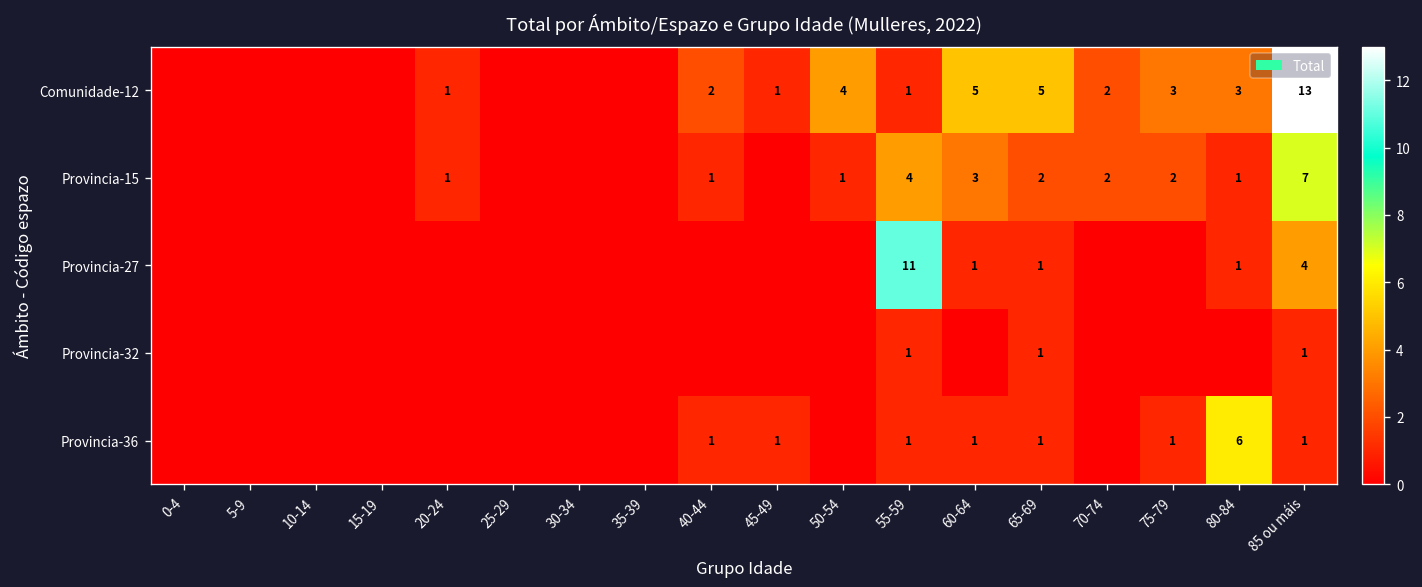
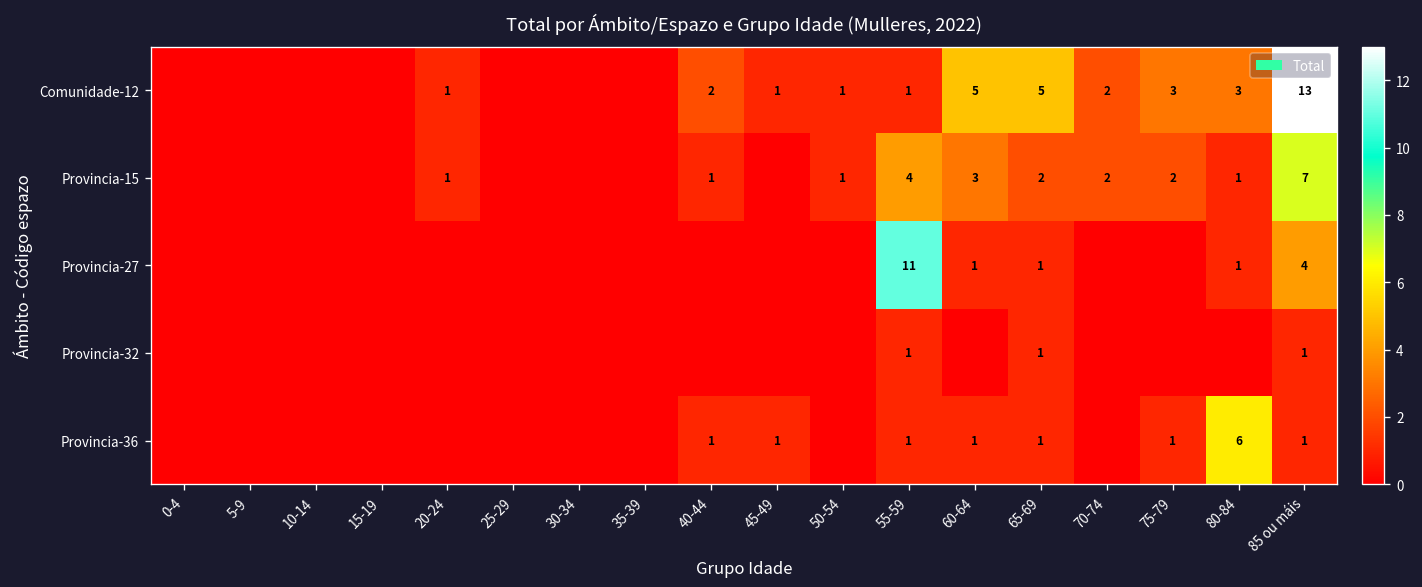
Comunidade-12, 50-54: 4 -> 1
